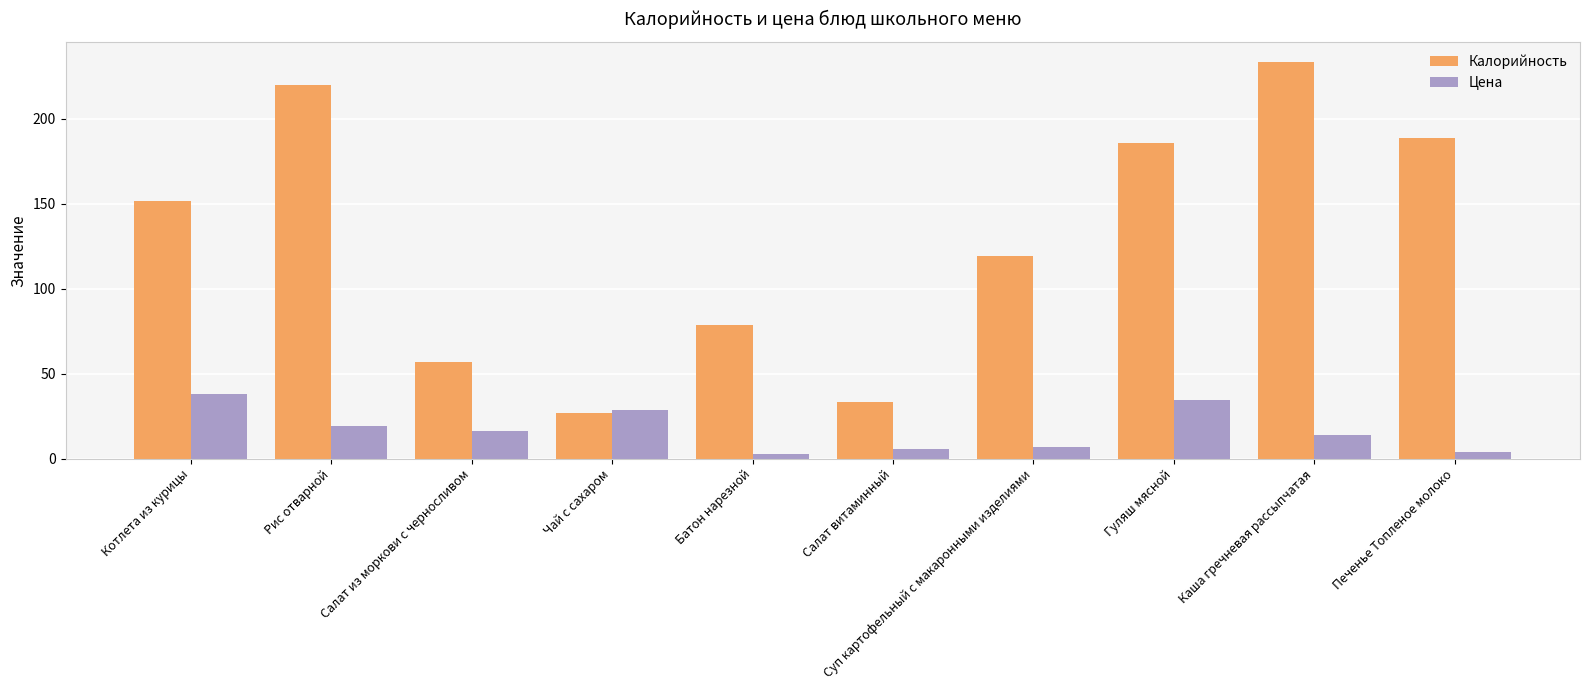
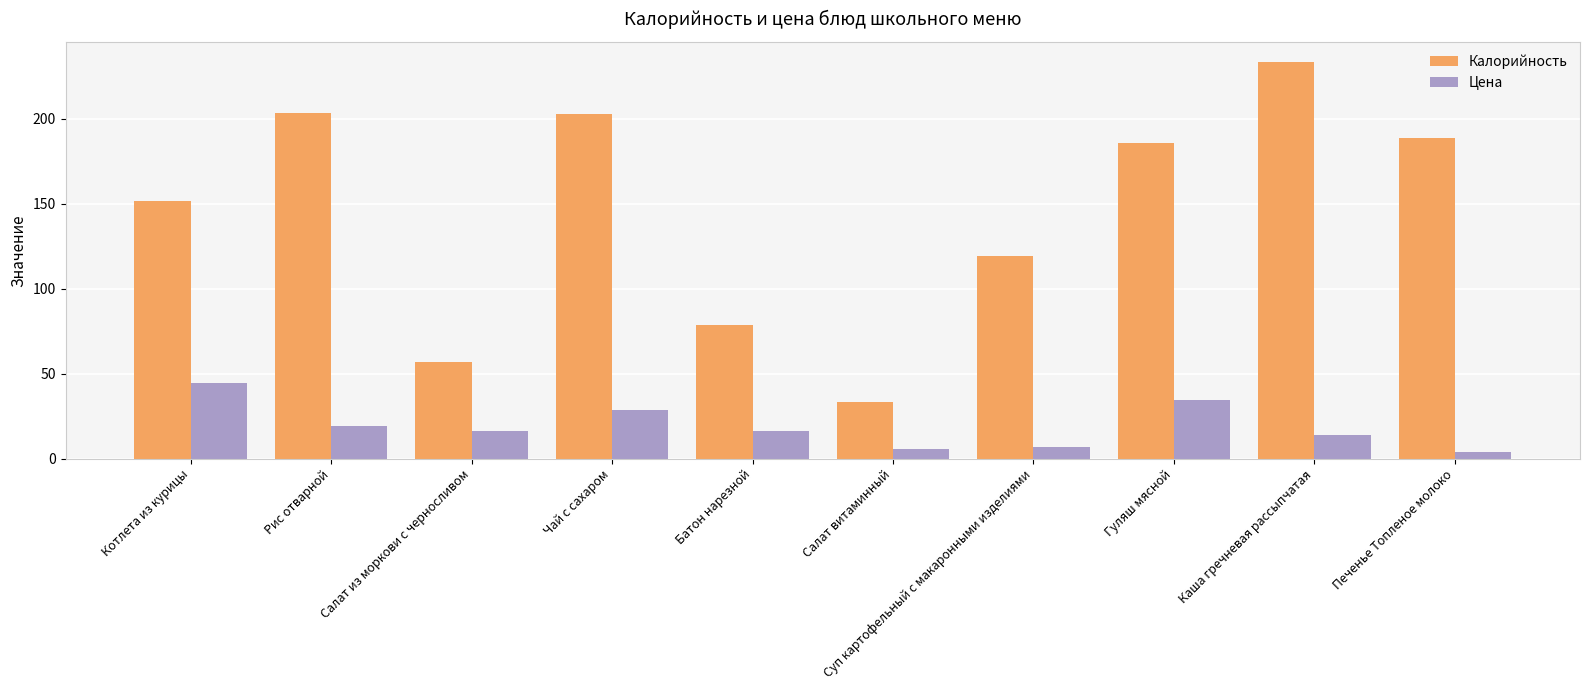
Цена, Котлета из курицы: 38 -> 45
Калорийность, Рис отварной: 220 -> 204
Калорийность, Чай с сахаром: 27 -> 203
Цена, Батон нарезной: 3 -> 16
